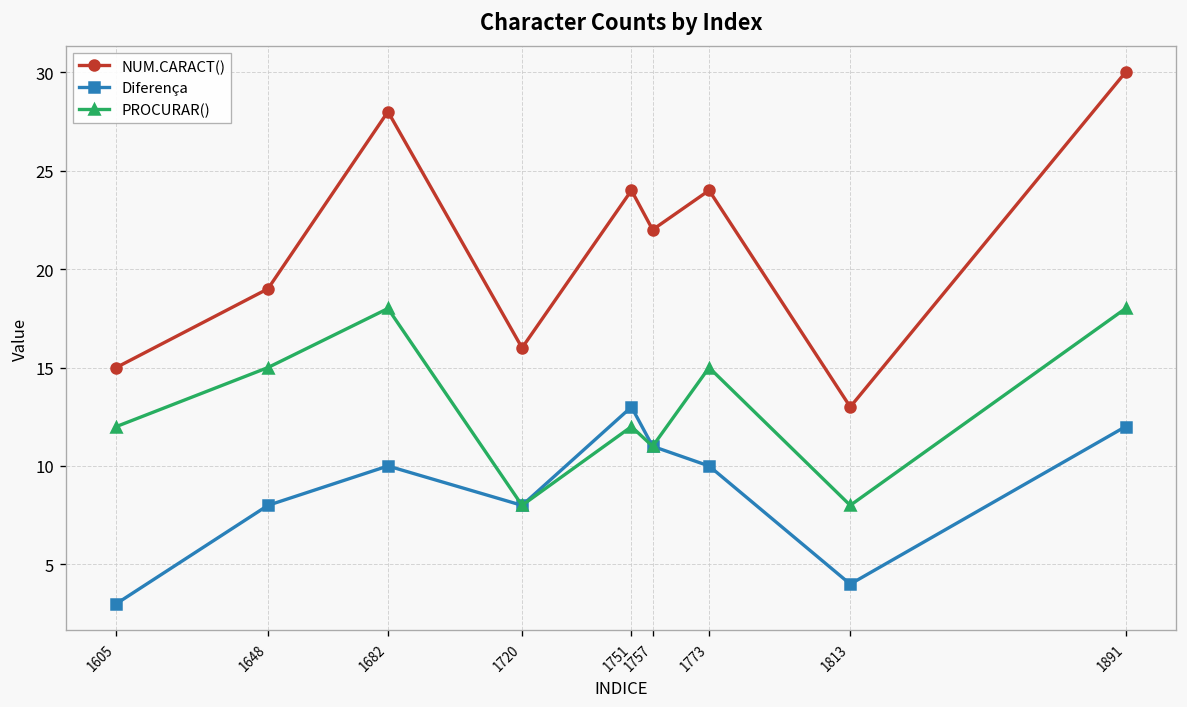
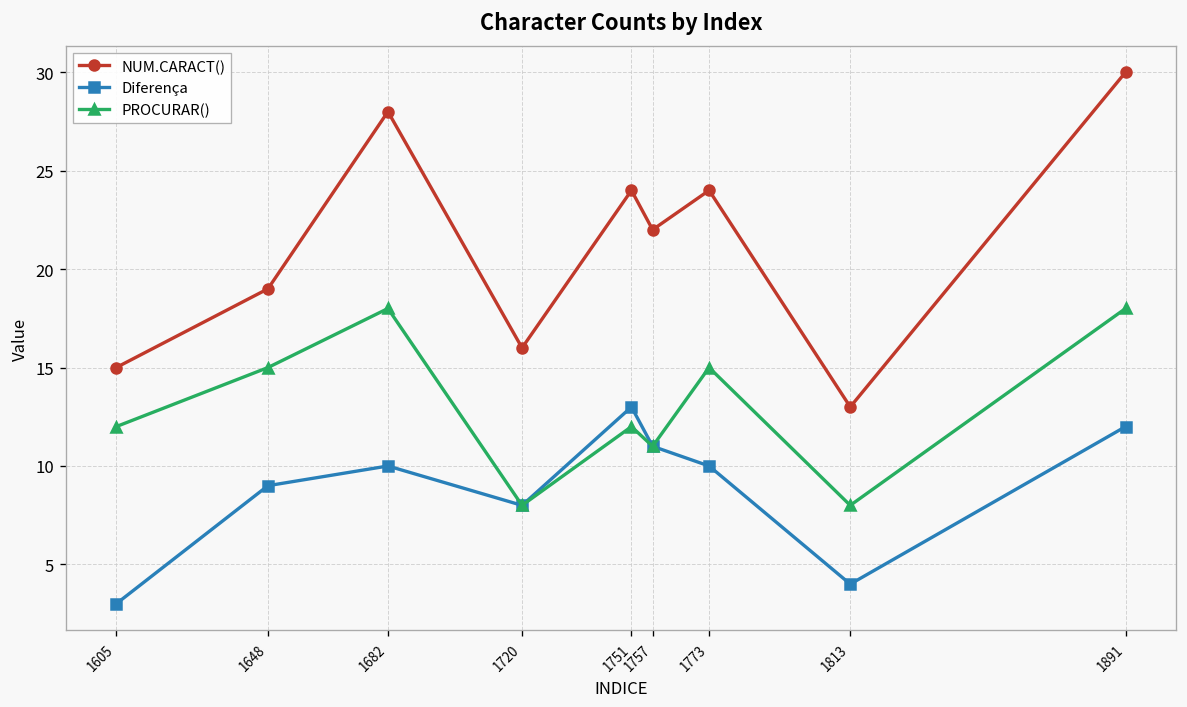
Diferença, 1648: 8 -> 9
